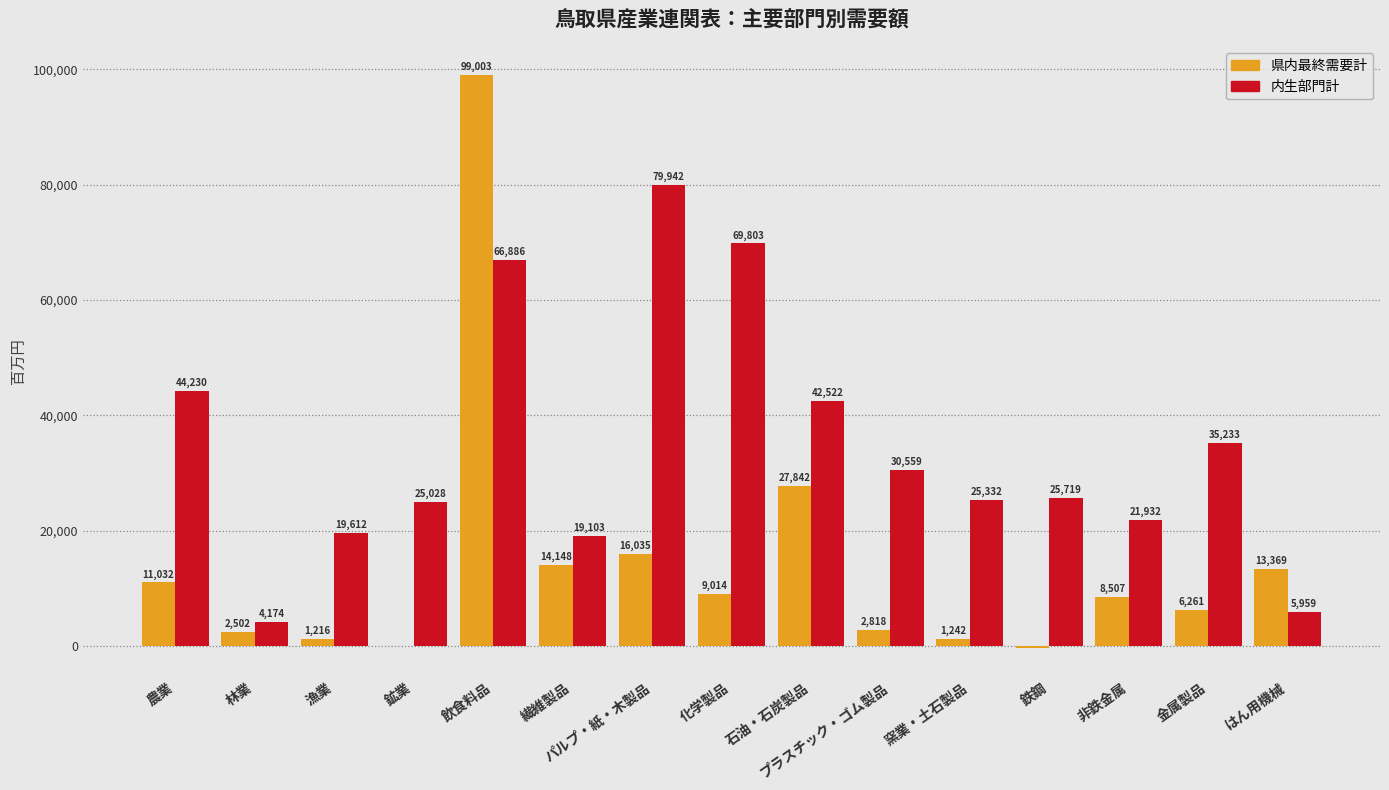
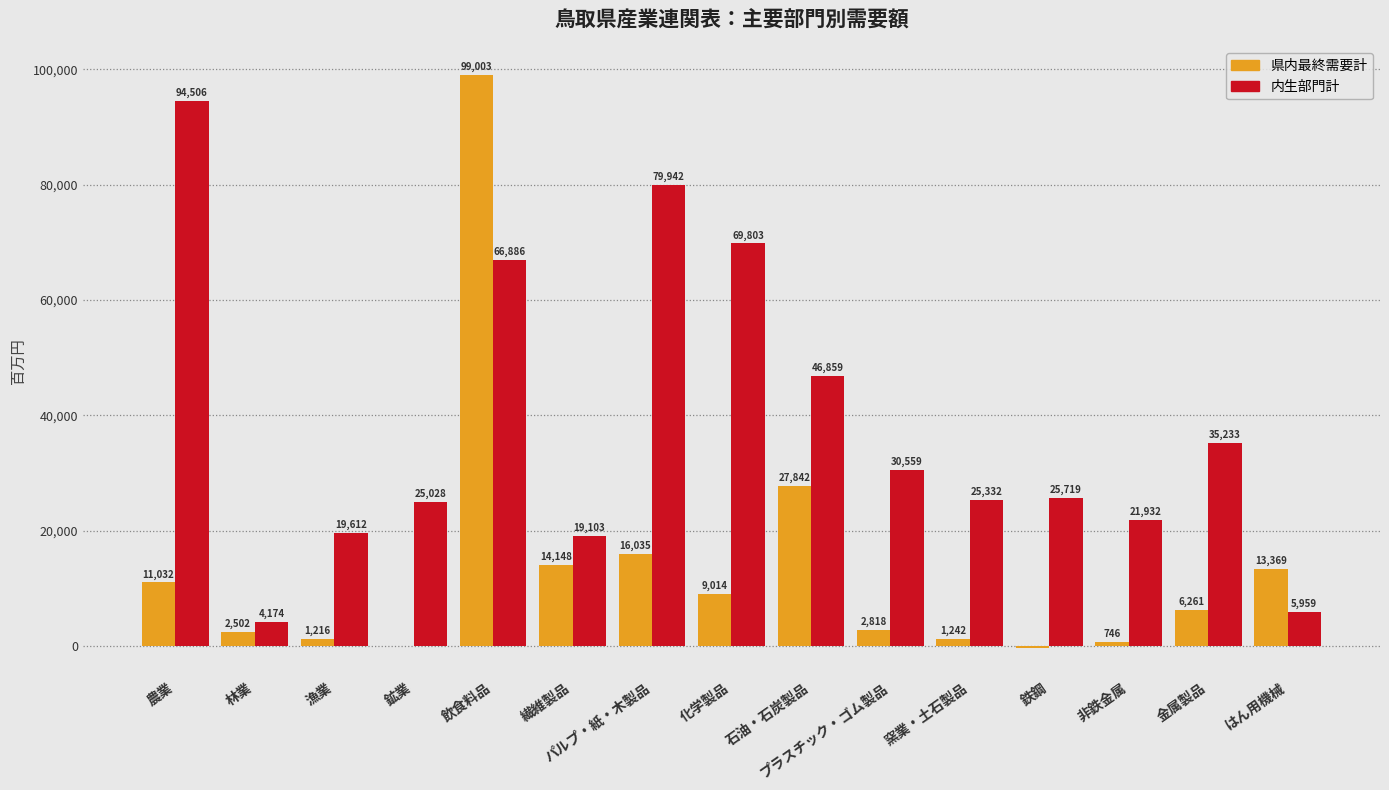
内生部門計, 農業: 44,230 -> 94,506
内生部門計, 石油・石炭製品: 42,522 -> 46,859
県内最終需要計, 非鉄金属: 8,507 -> 746
